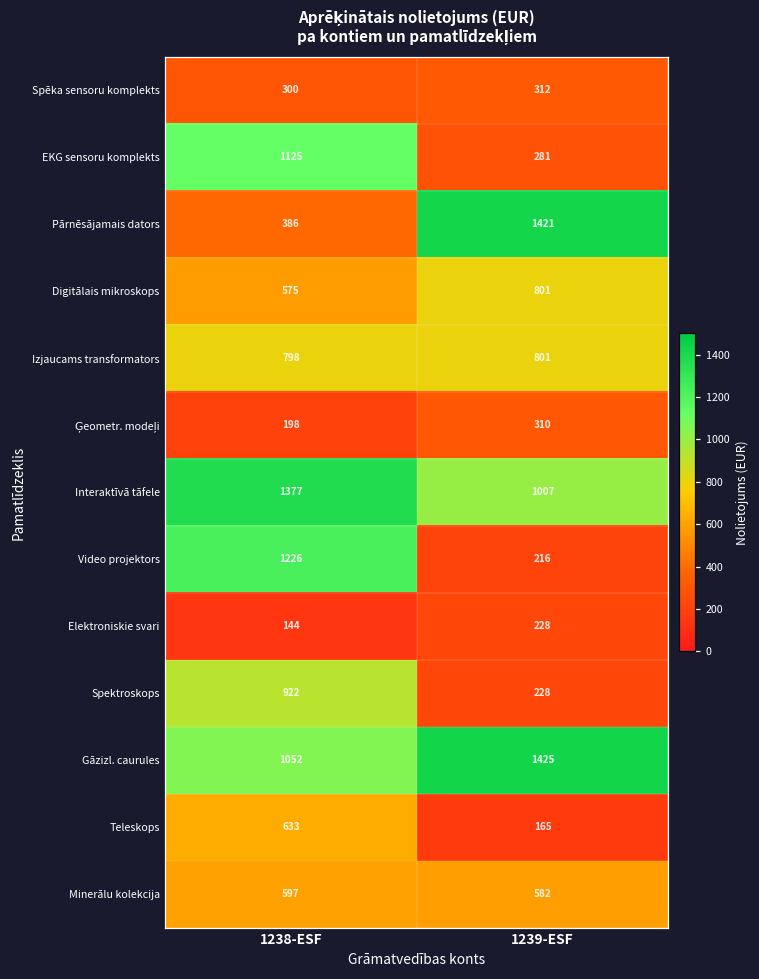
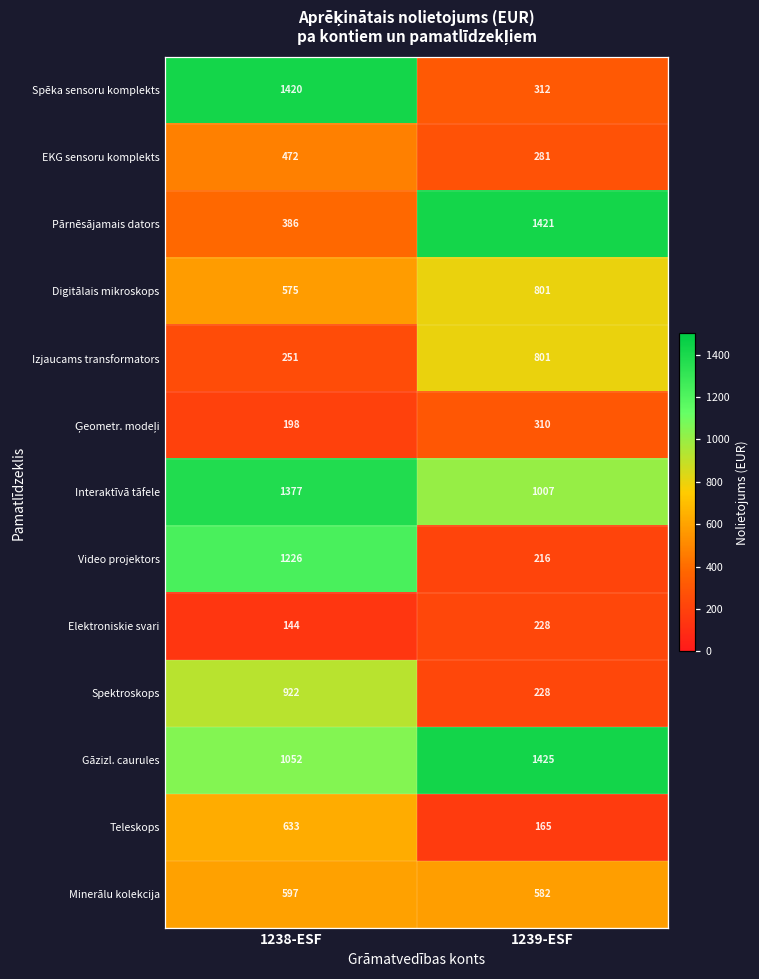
Spēka sensoru komplekts, 1238-ESF: 300 -> 1420
EKG sensoru komplekts, 1238-ESF: 1125 -> 472
Izjaucams transformators, 1238-ESF: 798 -> 251
